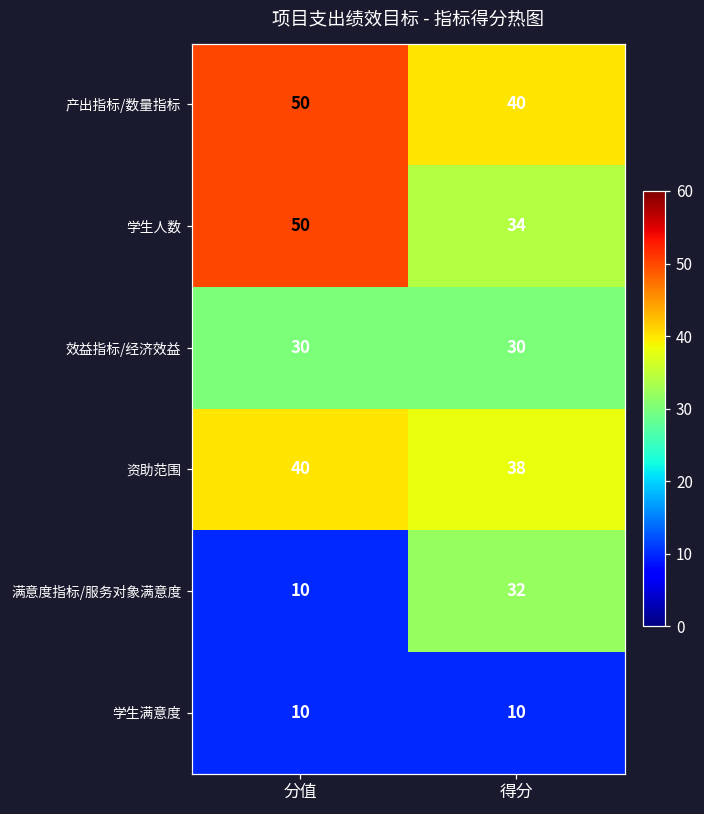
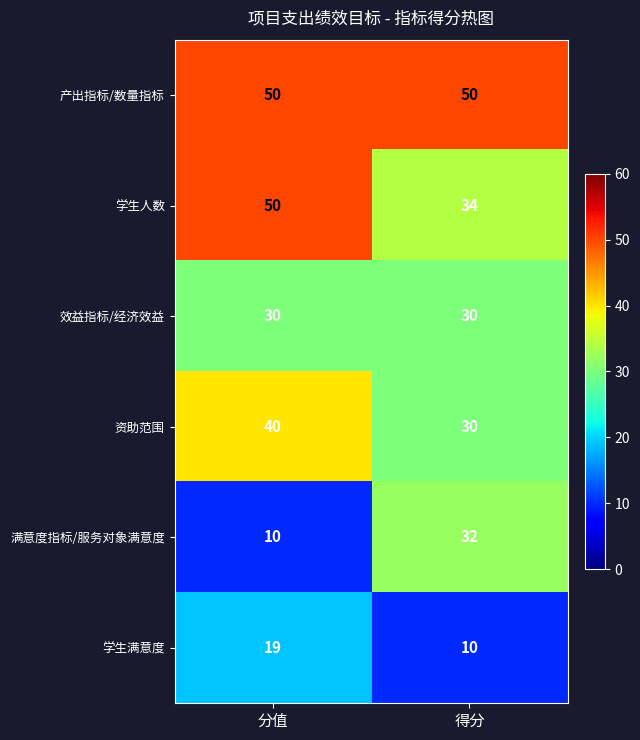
产出指标/数量指标, 得分: 40 -> 50
资助范围, 得分: 38 -> 30
学生满意度, 分值: 10 -> 19
